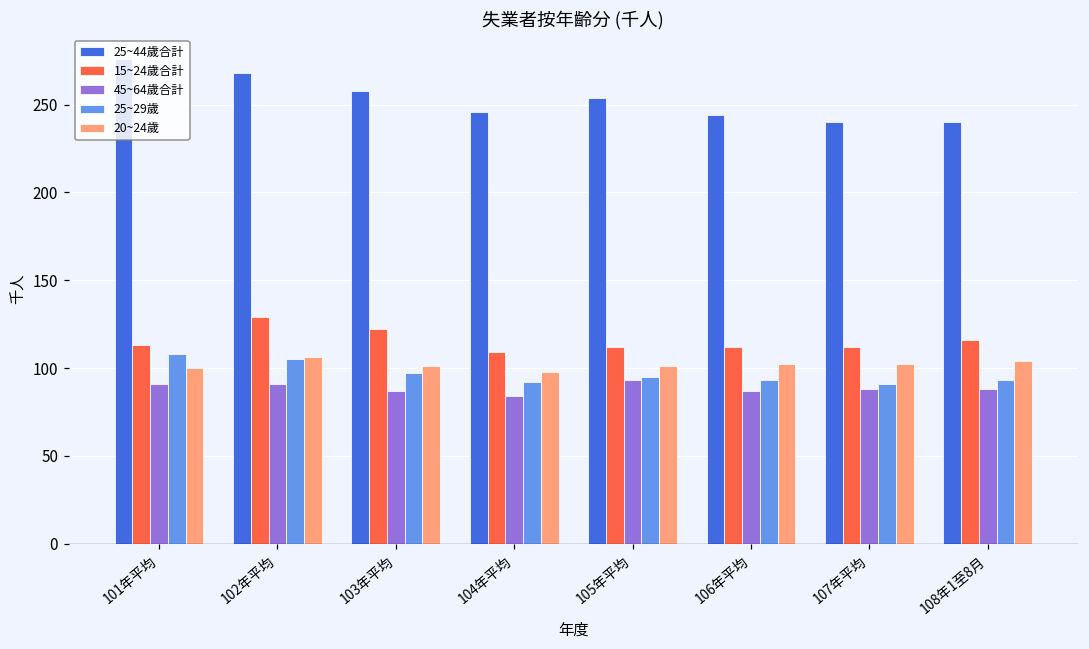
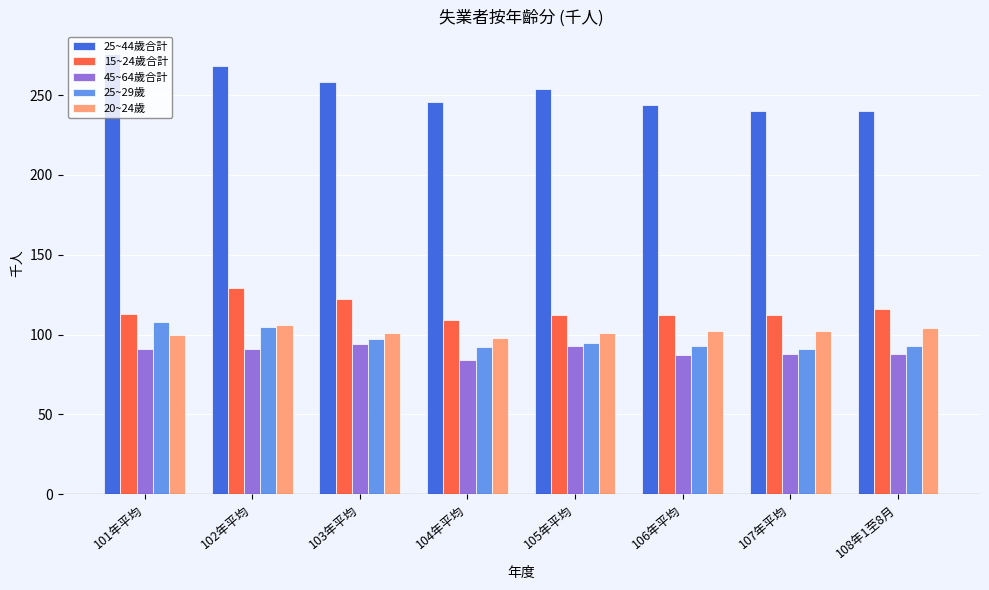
45~64歲合計, 103年平均: 87 -> 94
